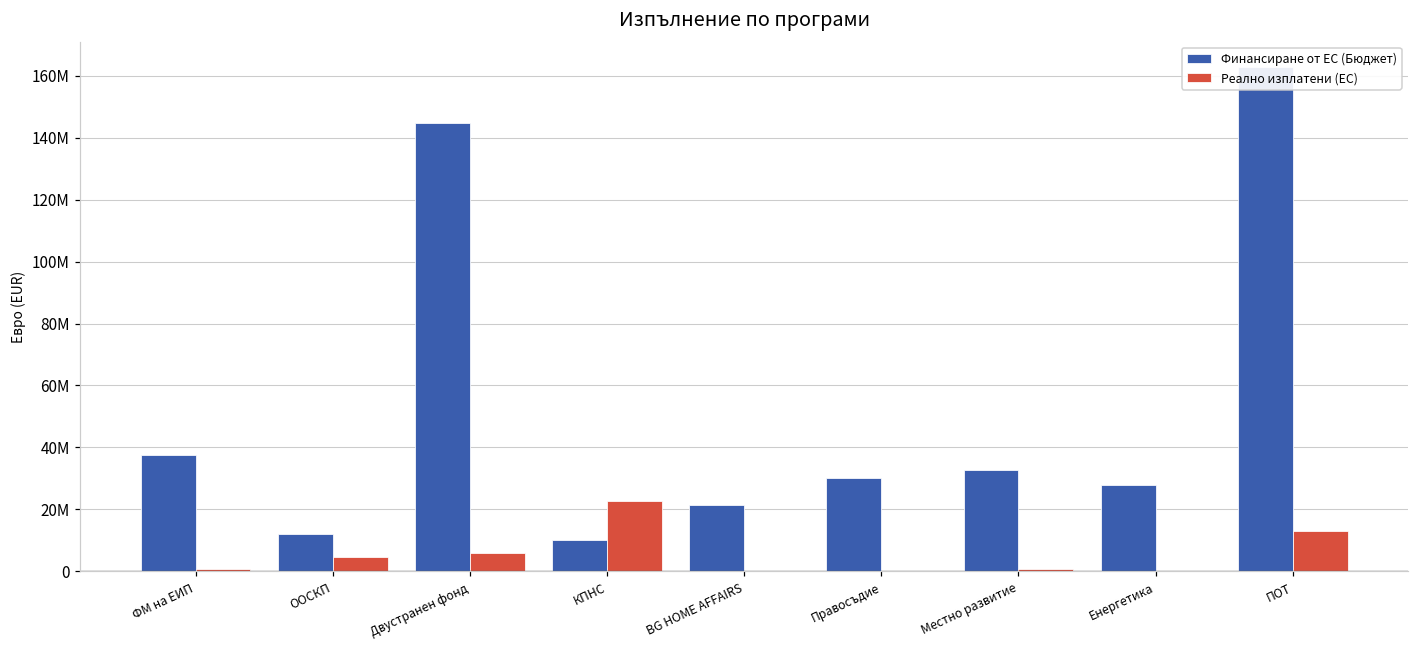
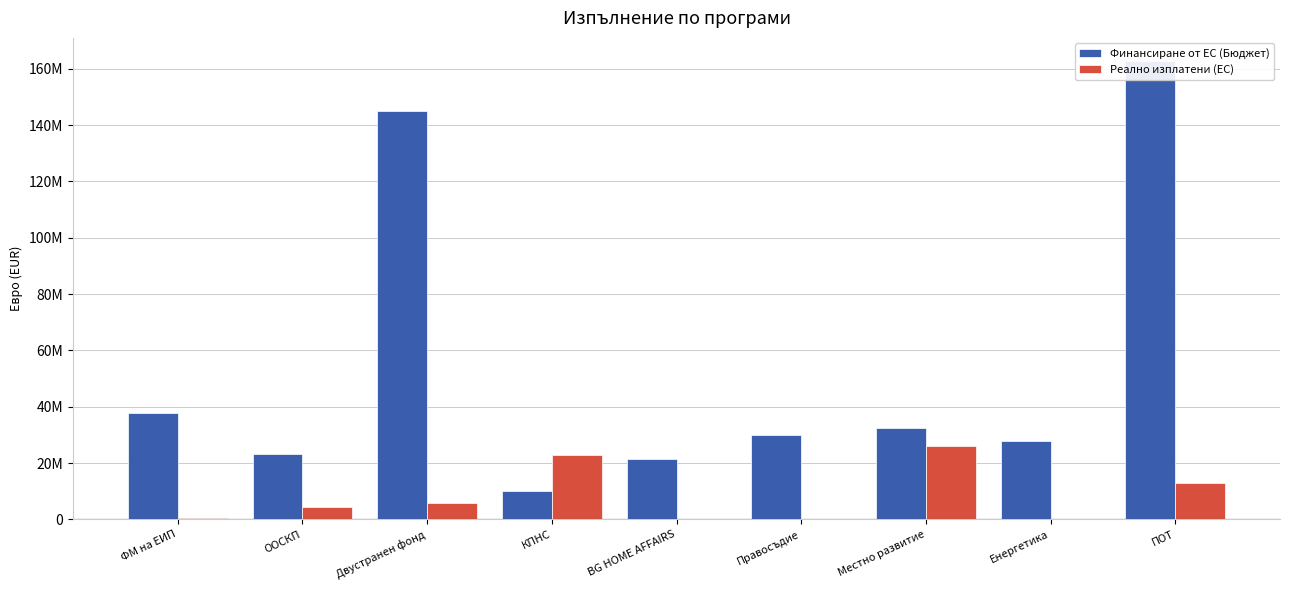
Финансиране от ЕС (Бюджет), ООСКП: 12000000 -> 23000000
Реално изплатени (ЕС), Местно развитие: 1000000 -> 26000000
